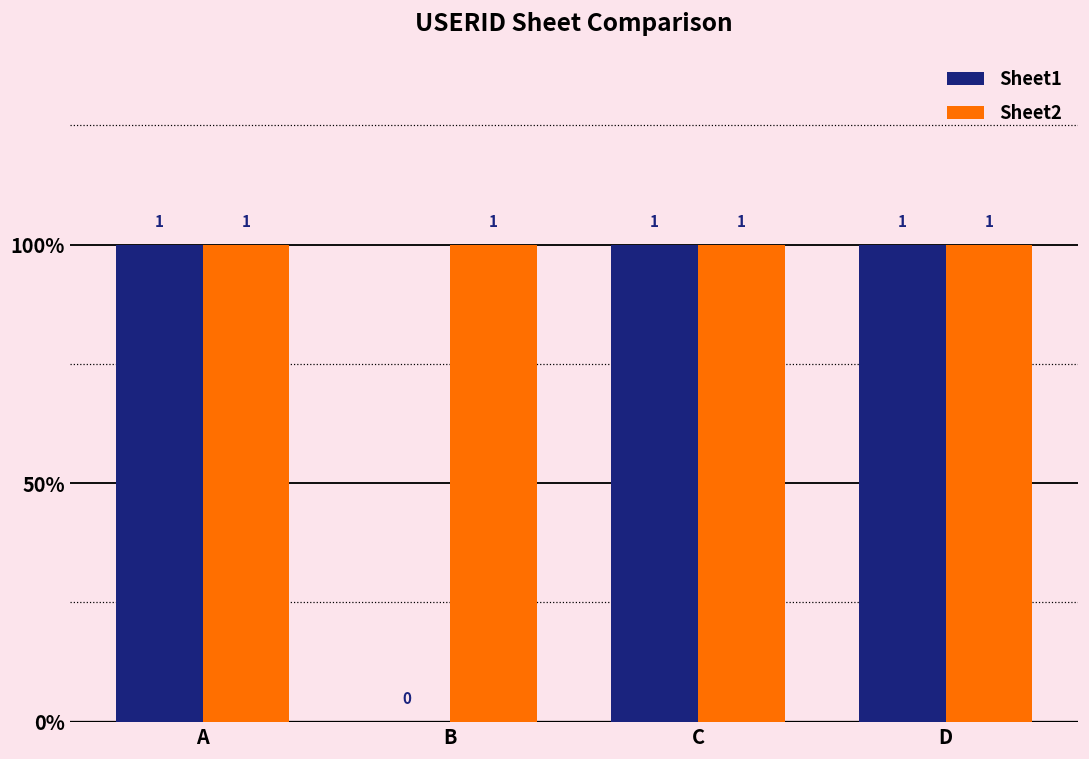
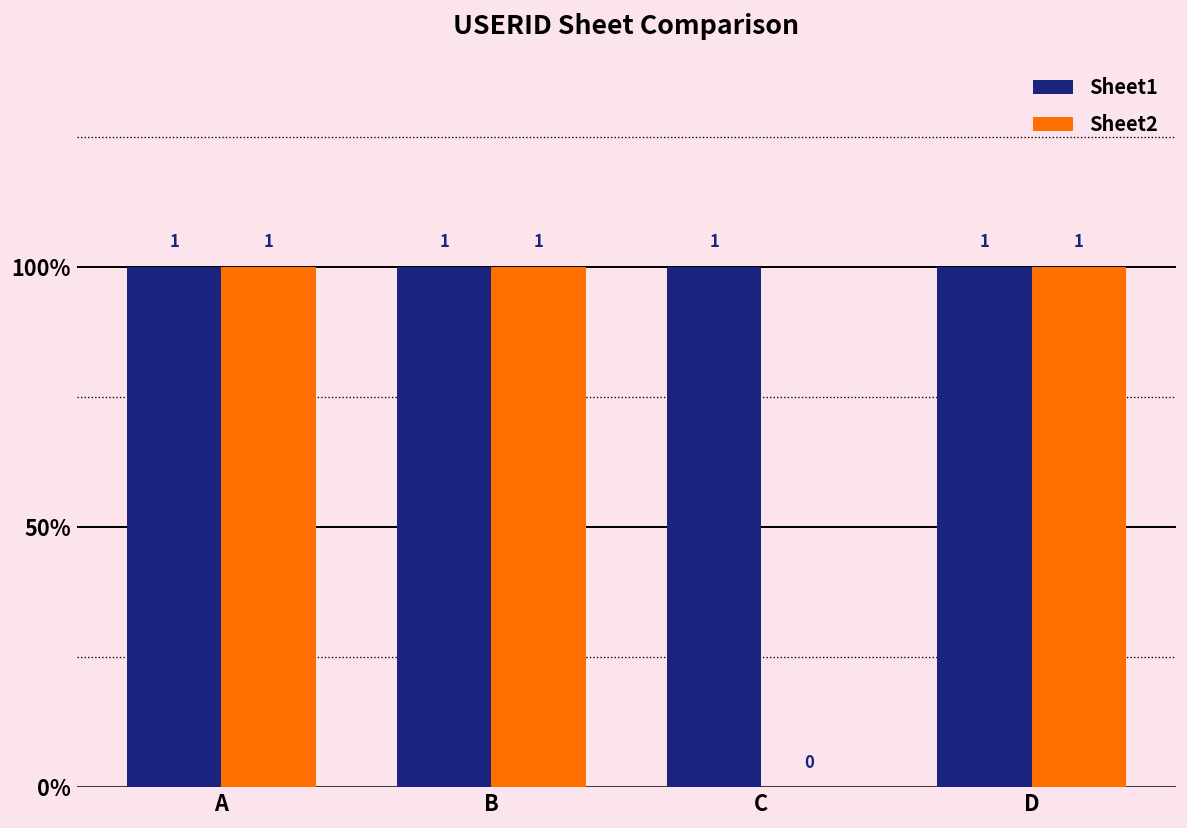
Sheet1, B: 0 -> 1
Sheet2, C: 1 -> 0
